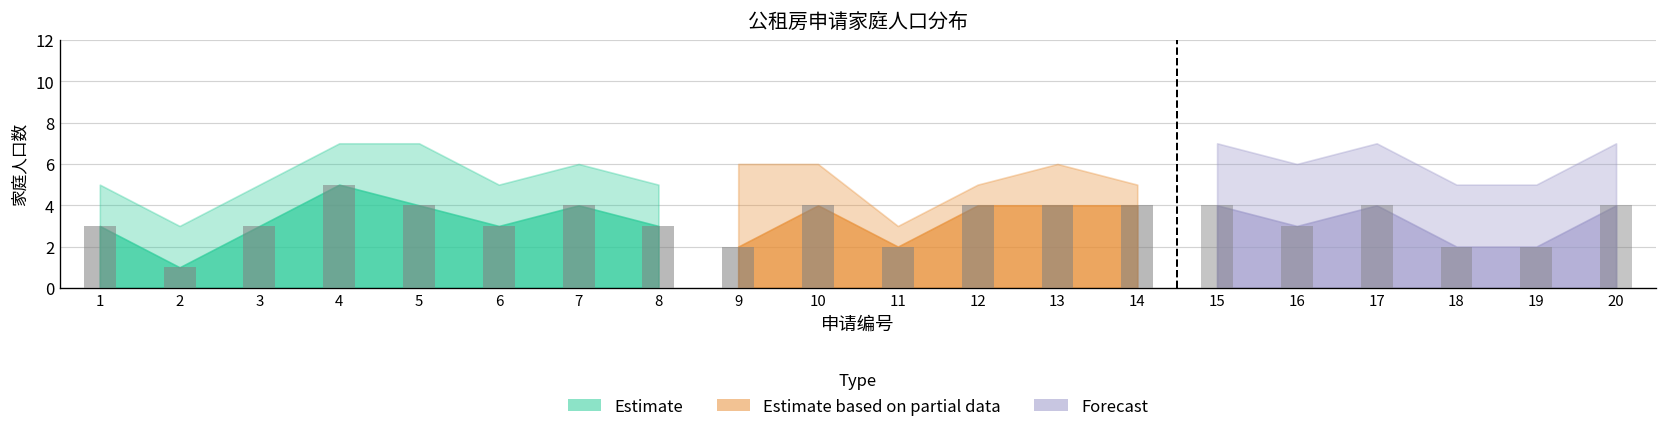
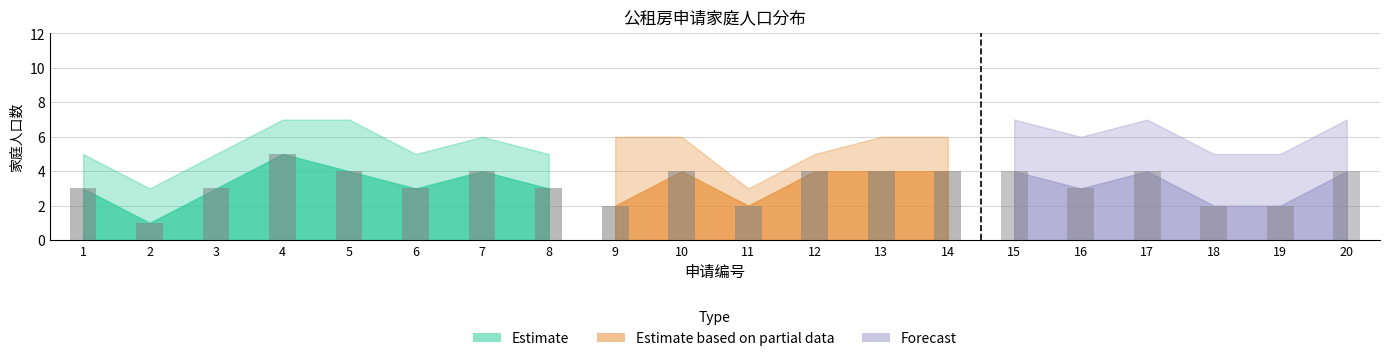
Estimate based on partial data, 14: 5 -> 6
